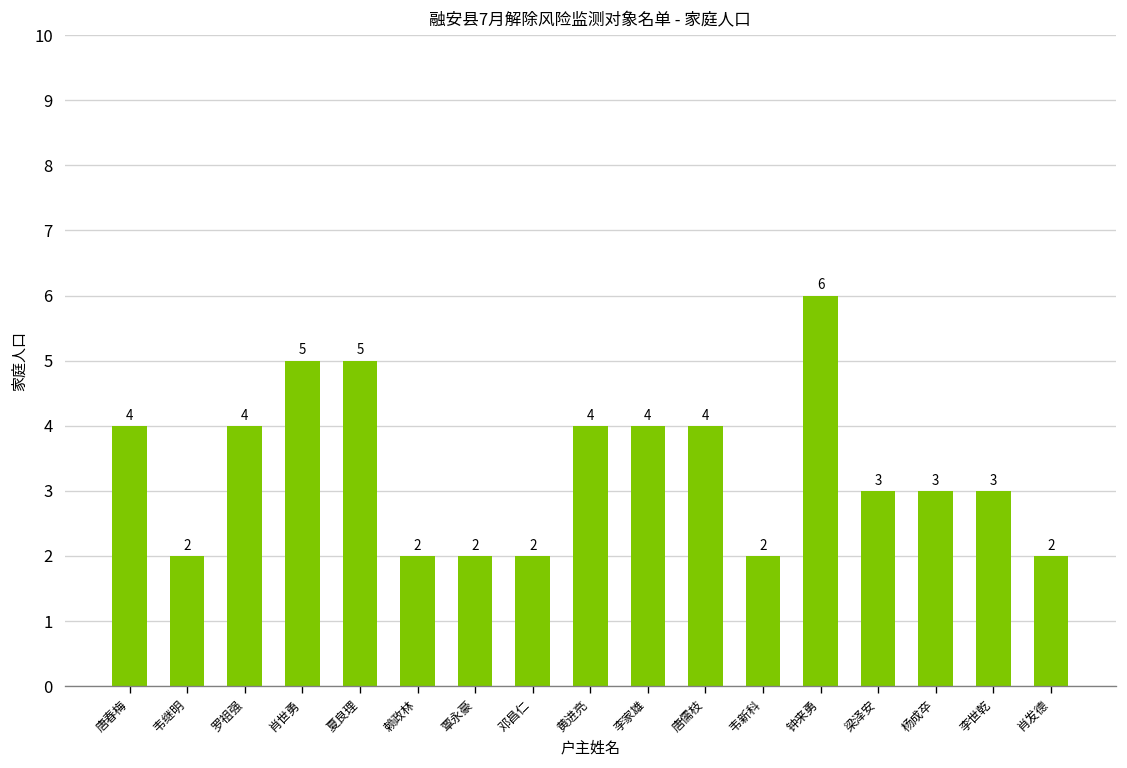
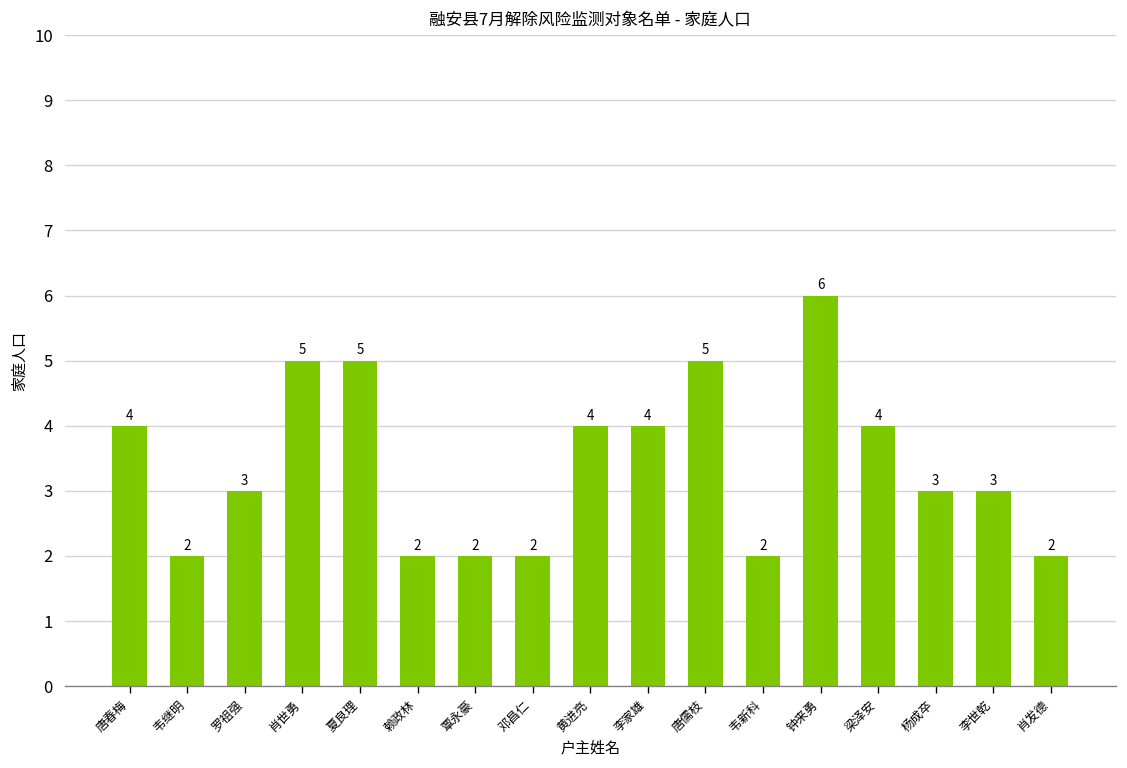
罗祖强: 4 -> 3
唐儒枝: 4 -> 5
梁泽安: 3 -> 4
